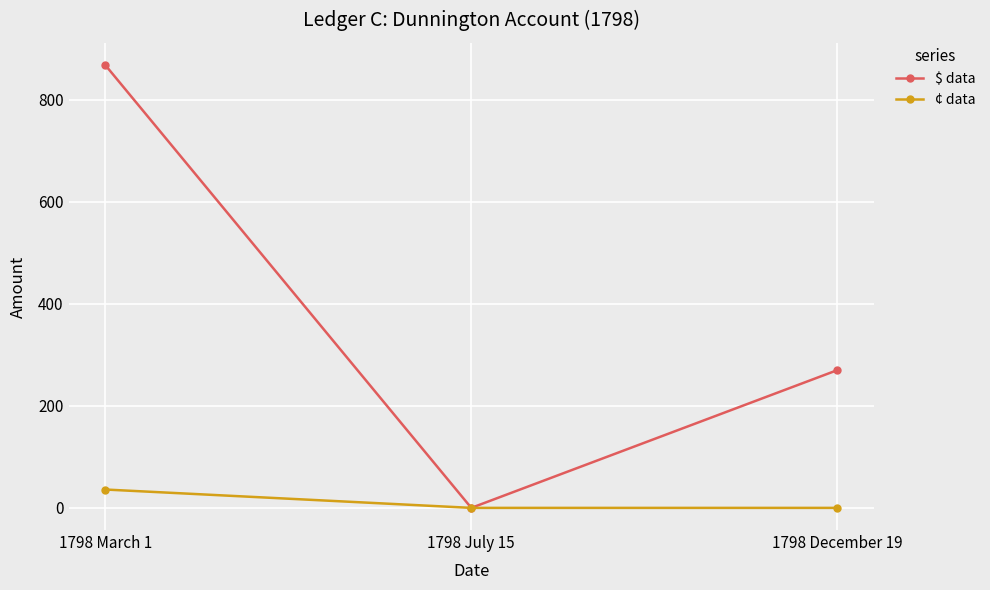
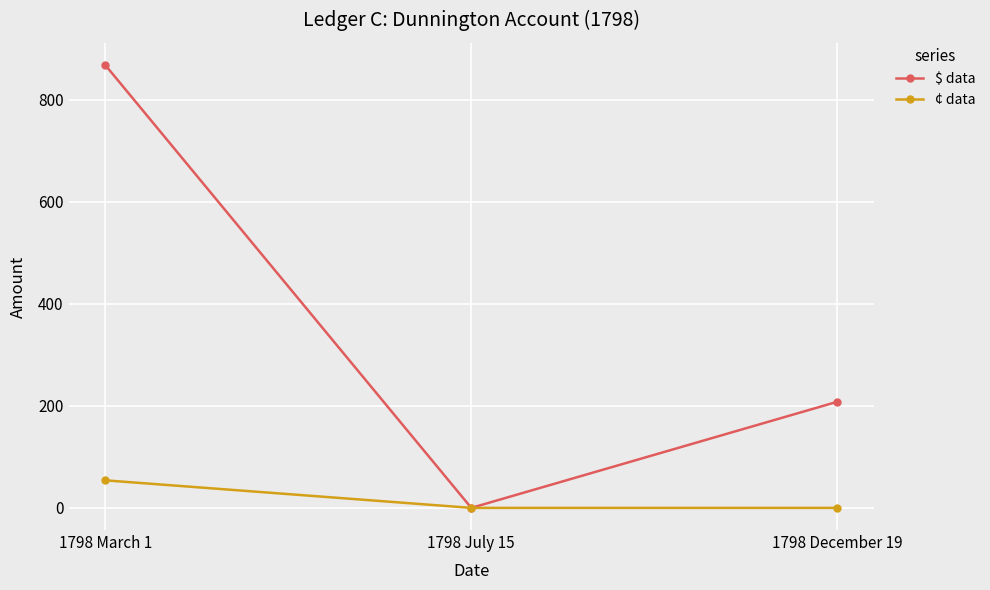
¢ data, 1798 March 1: 40 -> 50
$ data, 1798 December 19: 270 -> 210
